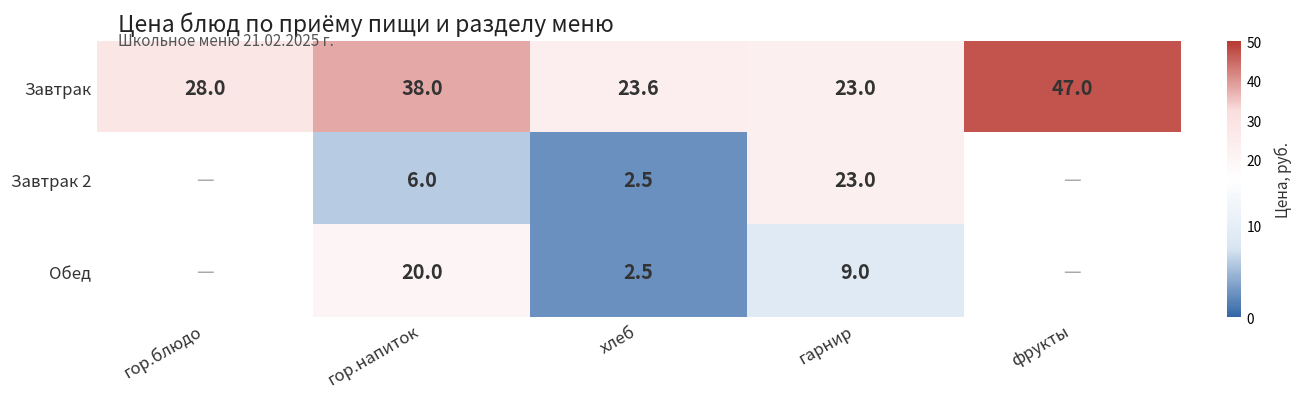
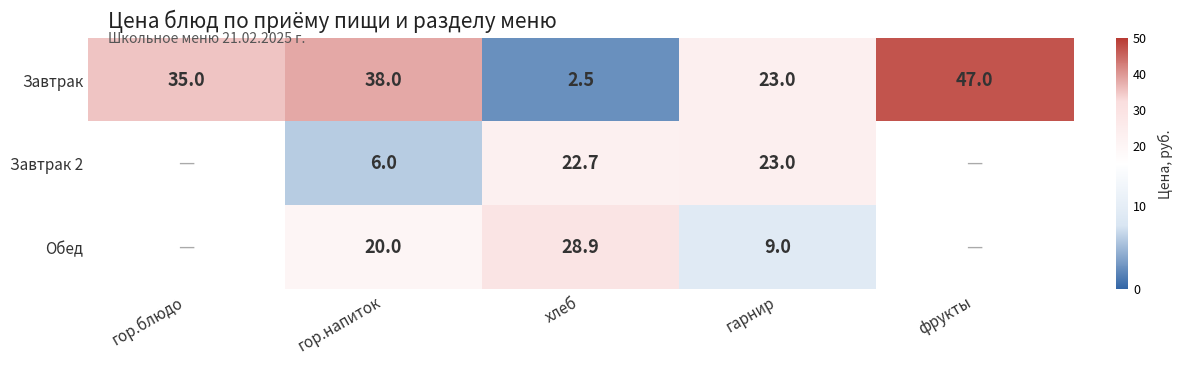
Завтрак, гор.блюдо: 28.0 -> 35.0
Завтрак, хлеб: 23.6 -> 2.5
Завтрак 2, хлеб: 2.5 -> 22.7
Обед, хлеб: 2.5 -> 28.9
